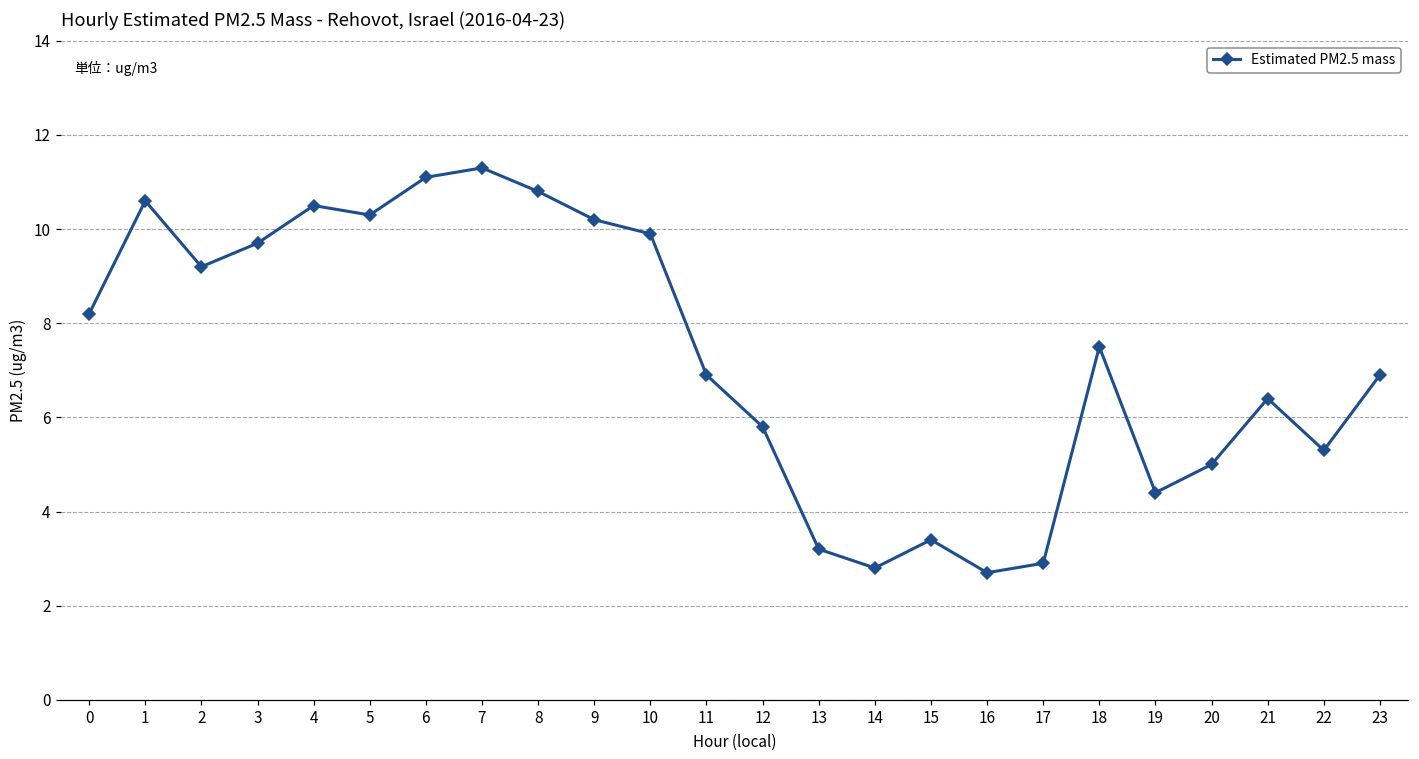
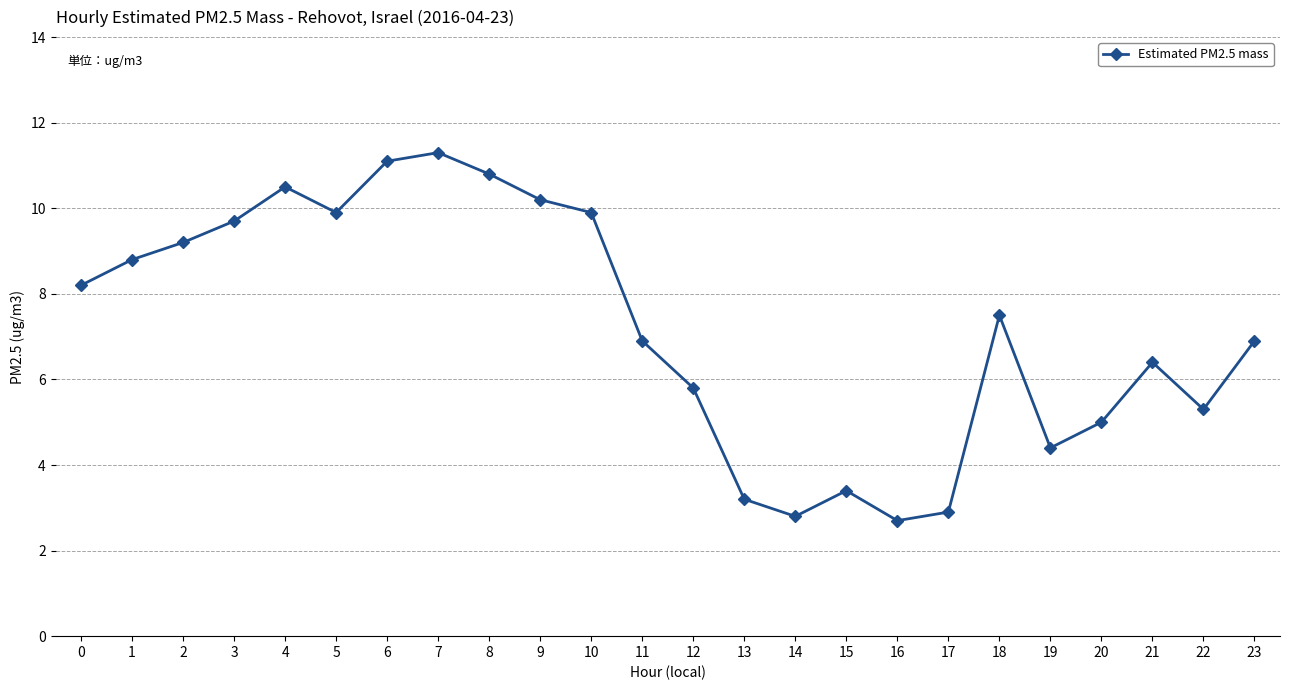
1: 10.6 -> 8.8
5: 10.3 -> 9.9
